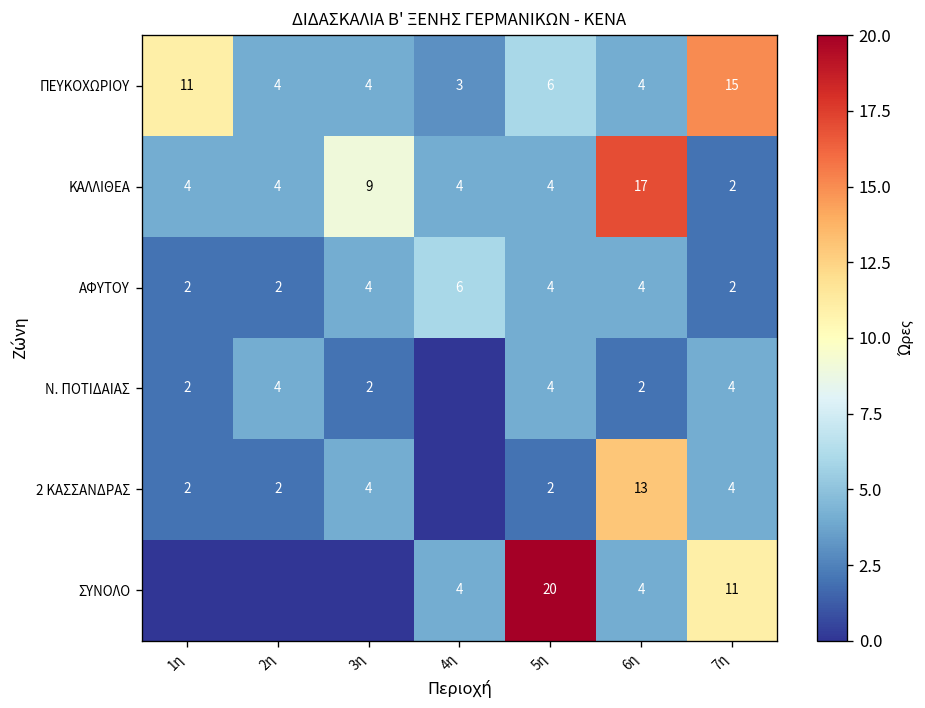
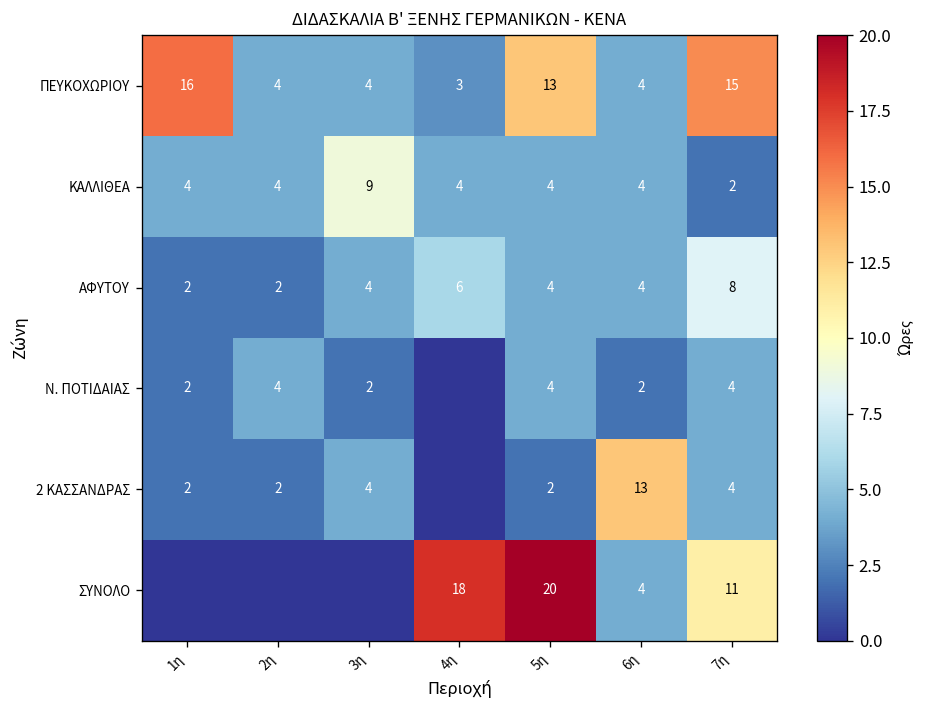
ΠΕΥΚΟΧΩΡΙΟΥ, 1η: 11 -> 16
ΠΕΥΚΟΧΩΡΙΟΥ, 5η: 6 -> 13
ΚΑΛΛΙΘΕΑ, 6η: 17 -> 4
ΑΦΥΤΟΥ, 7η: 2 -> 8
ΣΥΝΟΛΟ, 4η: 4 -> 18
